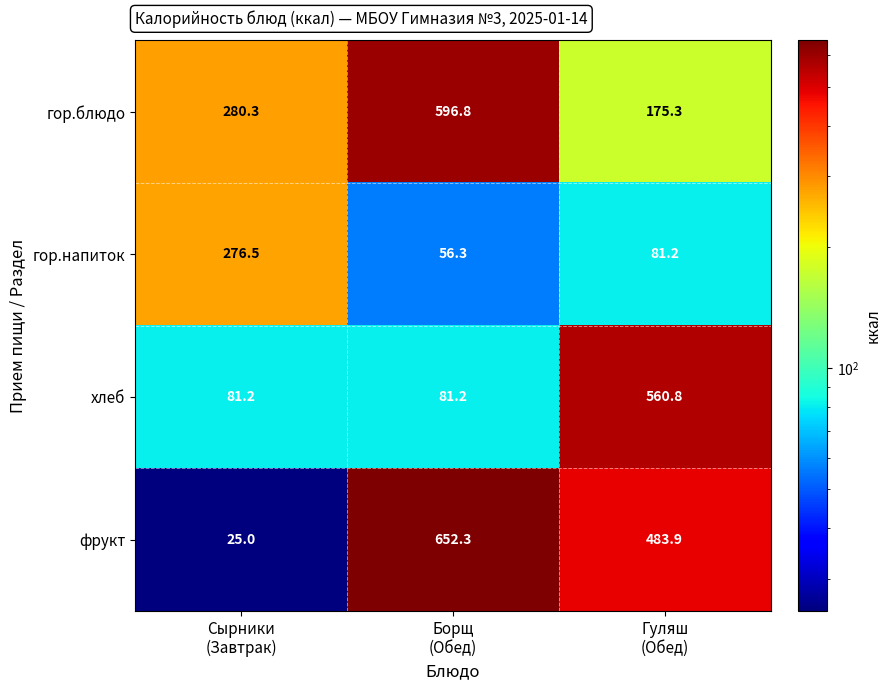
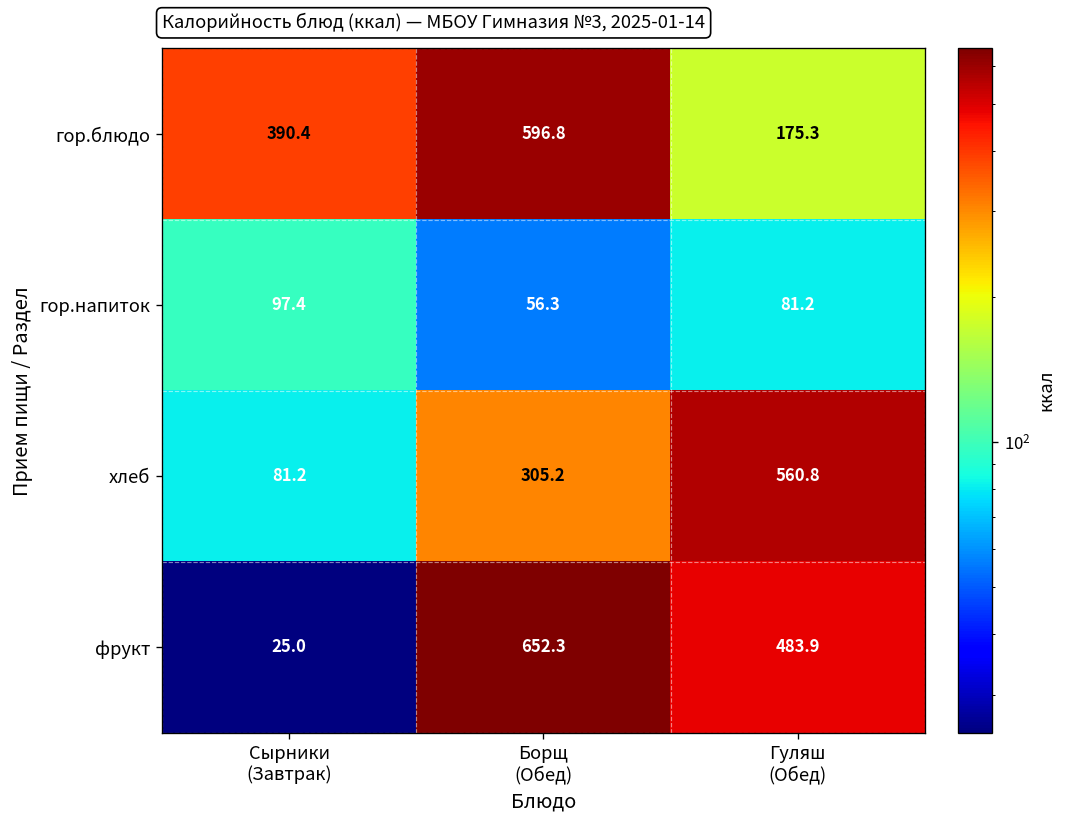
гор.блюдо, Сырники (Завтрак): 280.3 -> 390.4
гор.напиток, Сырники (Завтрак): 276.5 -> 97.4
хлеб, Борщ (Обед): 81.2 -> 305.2
